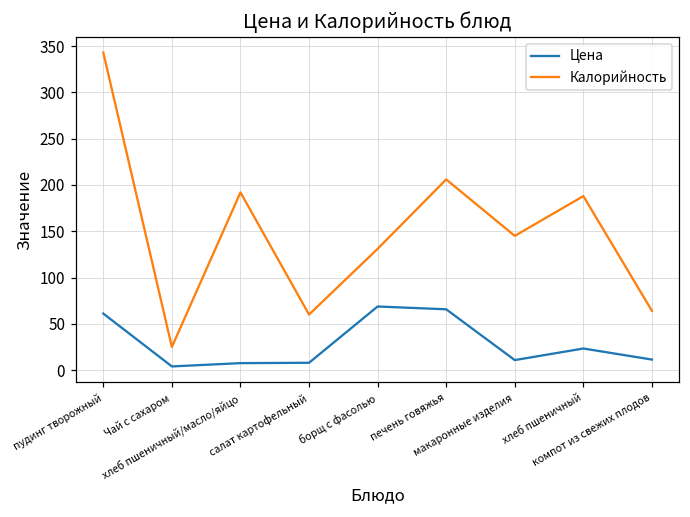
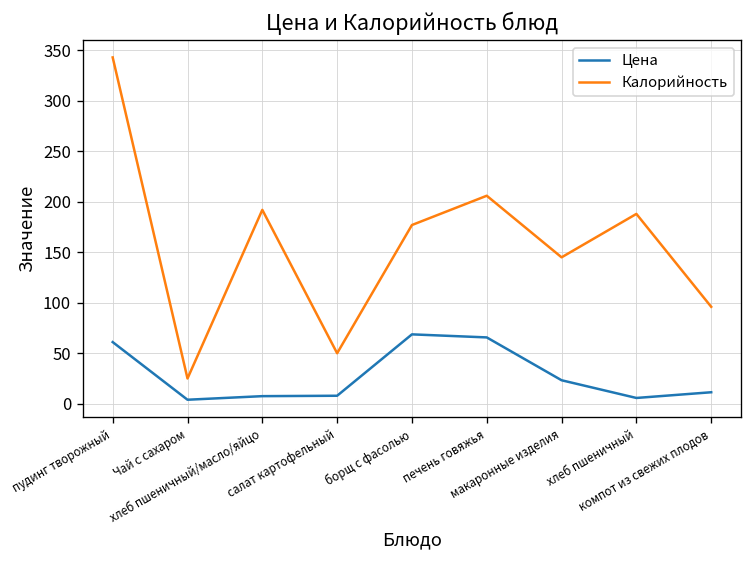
Калорийность, салат картофельный: 60 -> 50
Калорийность, борщ с фасолью: 130 -> 180
Цена, макаронные изделия: 10 -> 20
Цена, хлеб пшеничный: 20 -> 10
Калорийность, компот из свежих плодов: 60 -> 100
